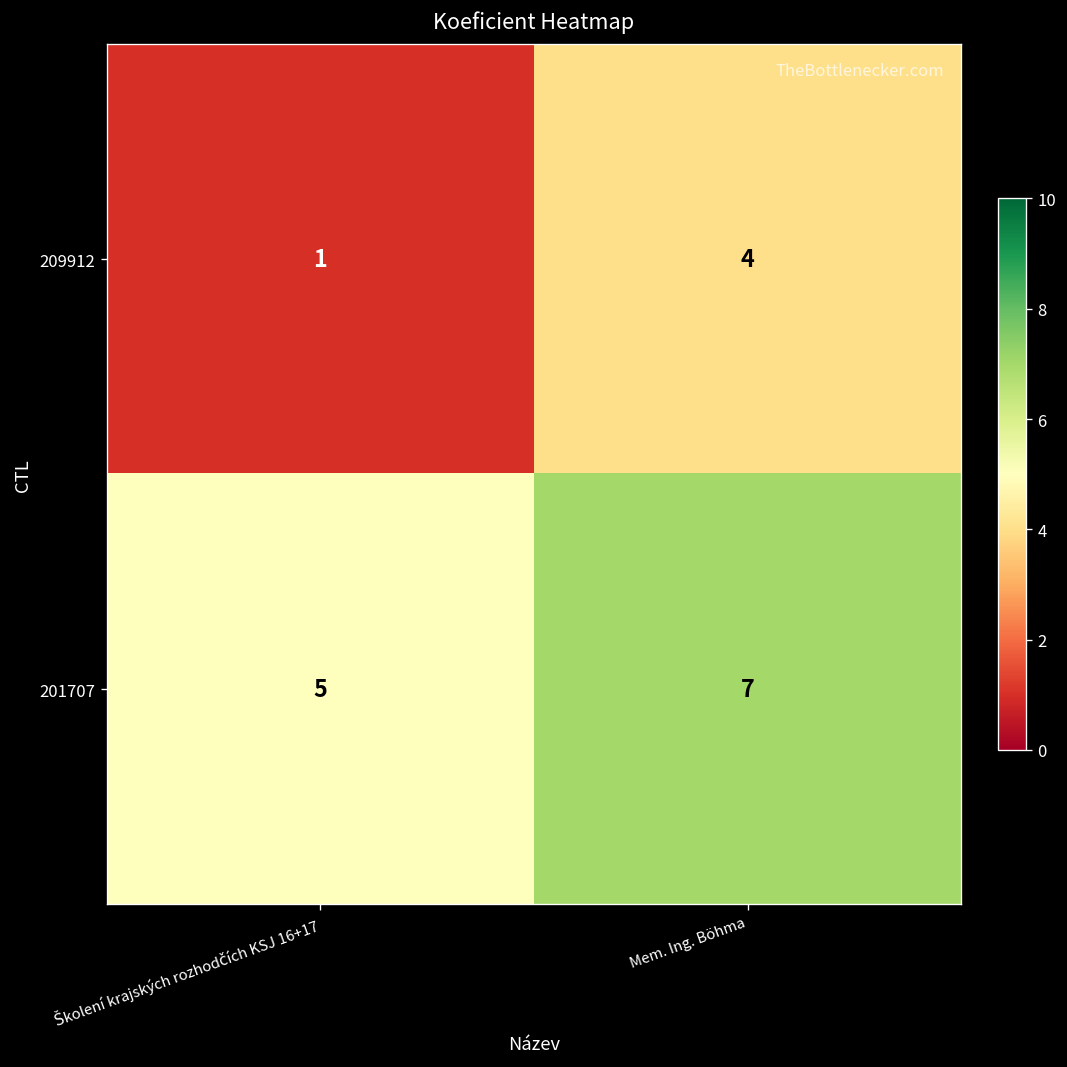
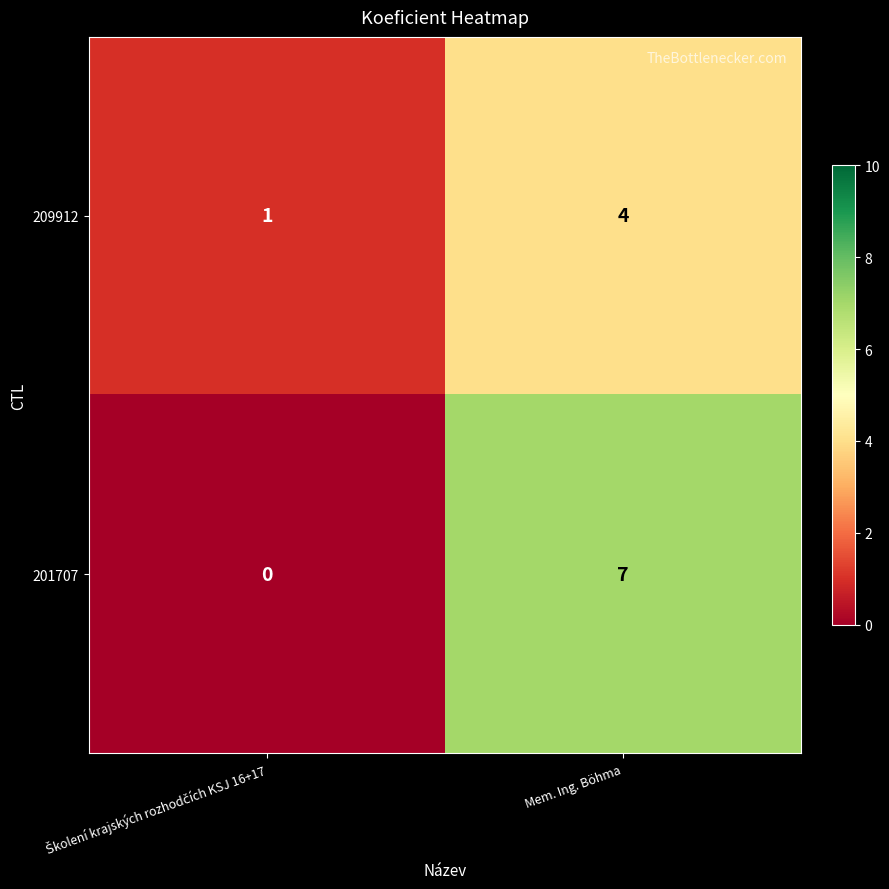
201707, Školení krajských rozhodčích KSJ 16+17: 5 -> 0
